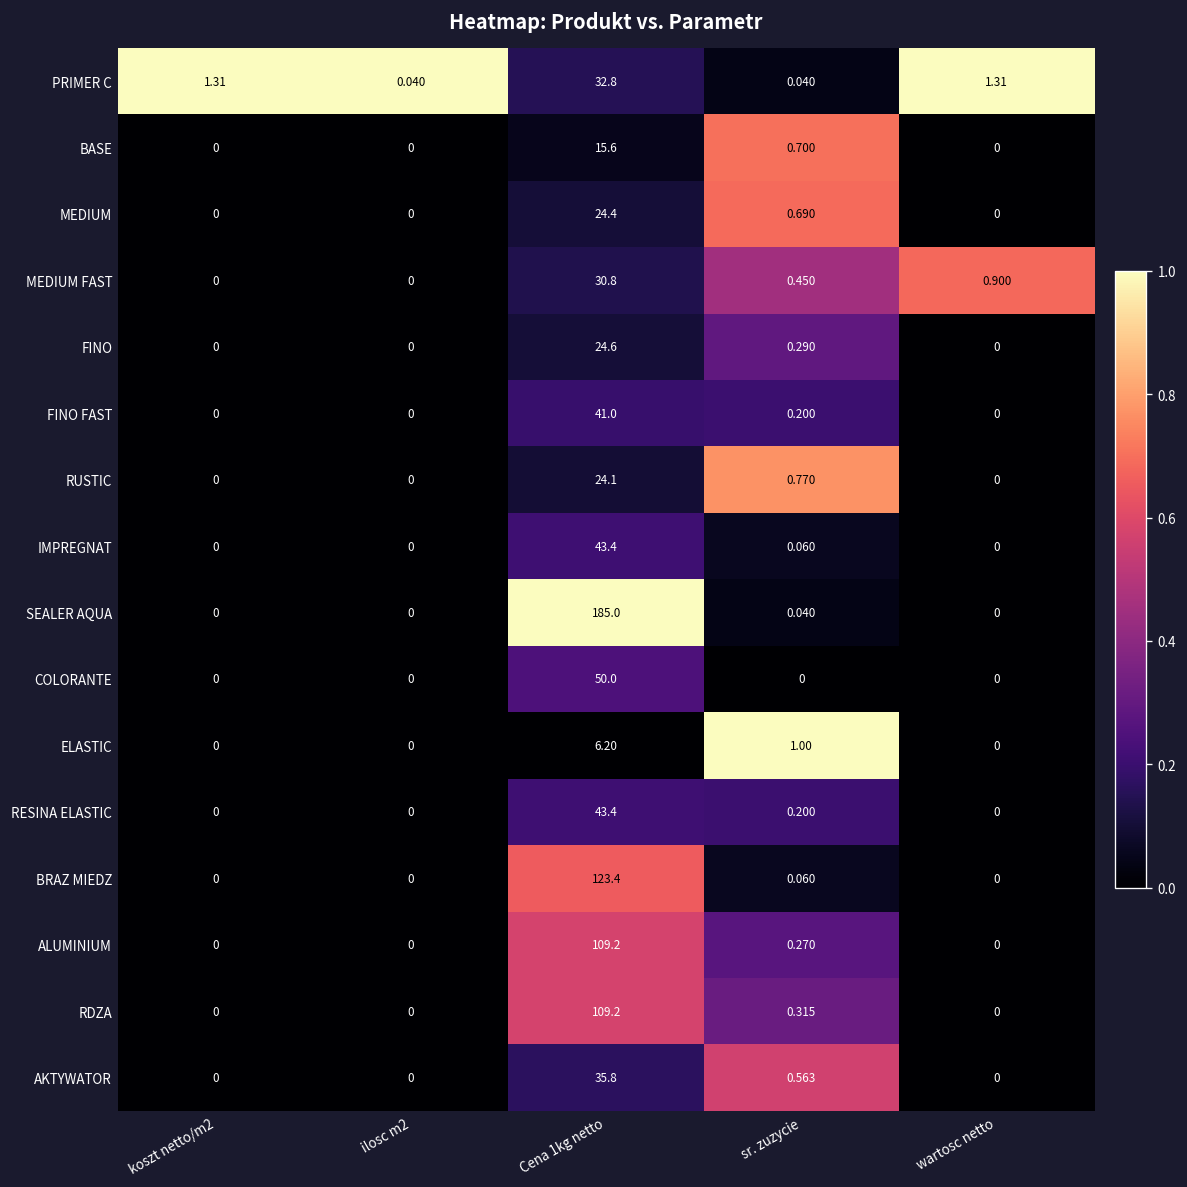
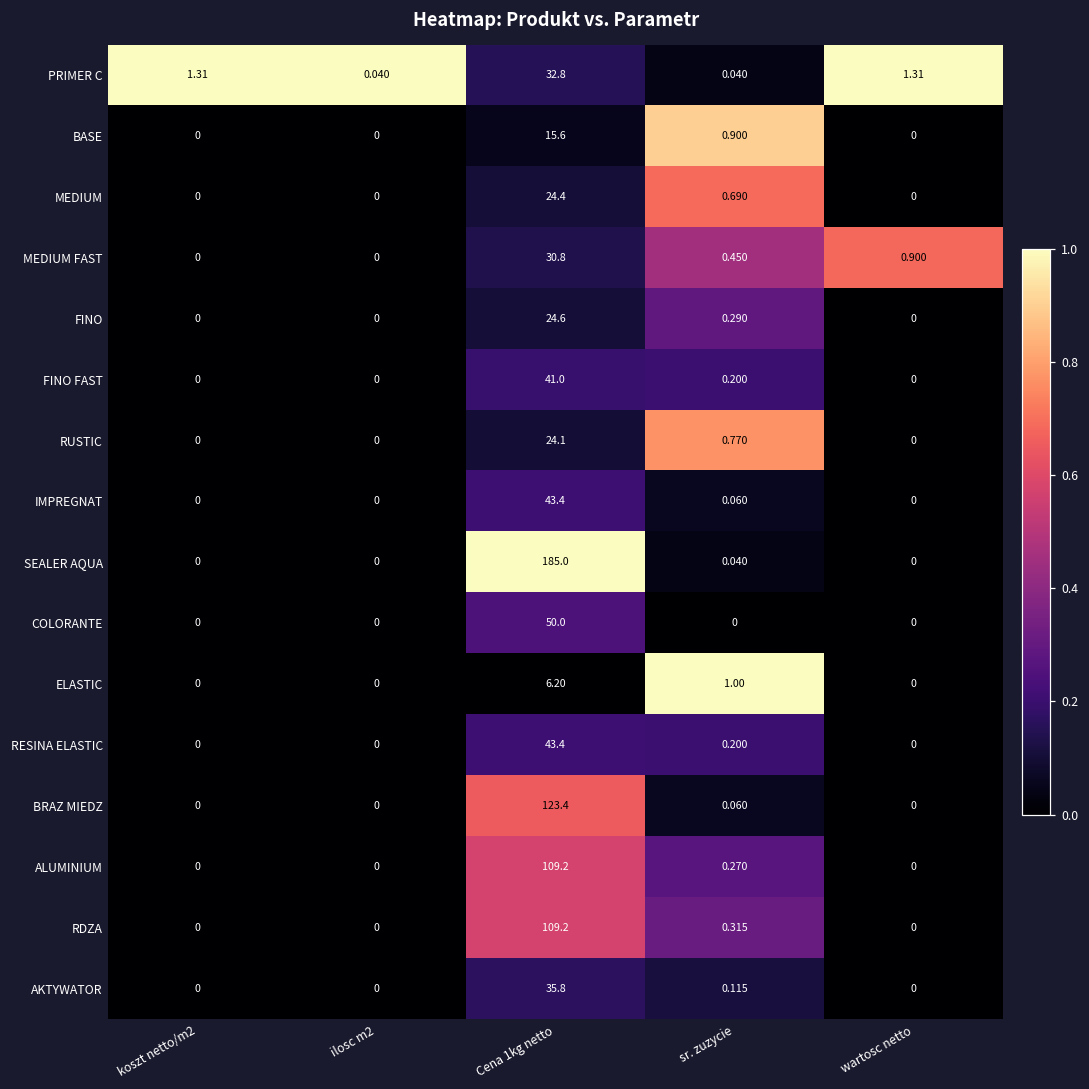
BASE, sr. zuzycie: 0.700 -> 0.900
AKTYWATOR, sr. zuzycie: 0.563 -> 0.115
